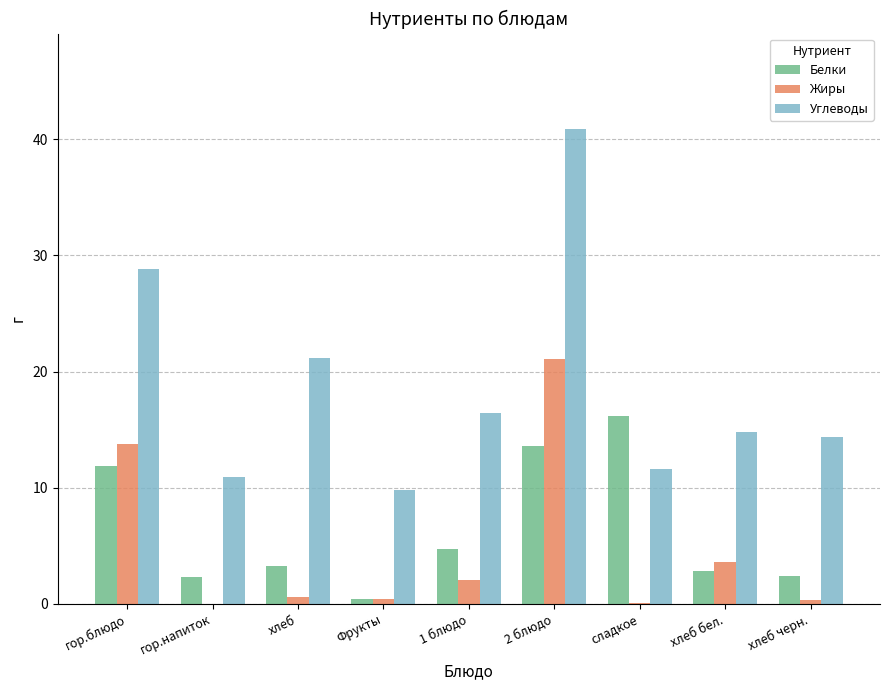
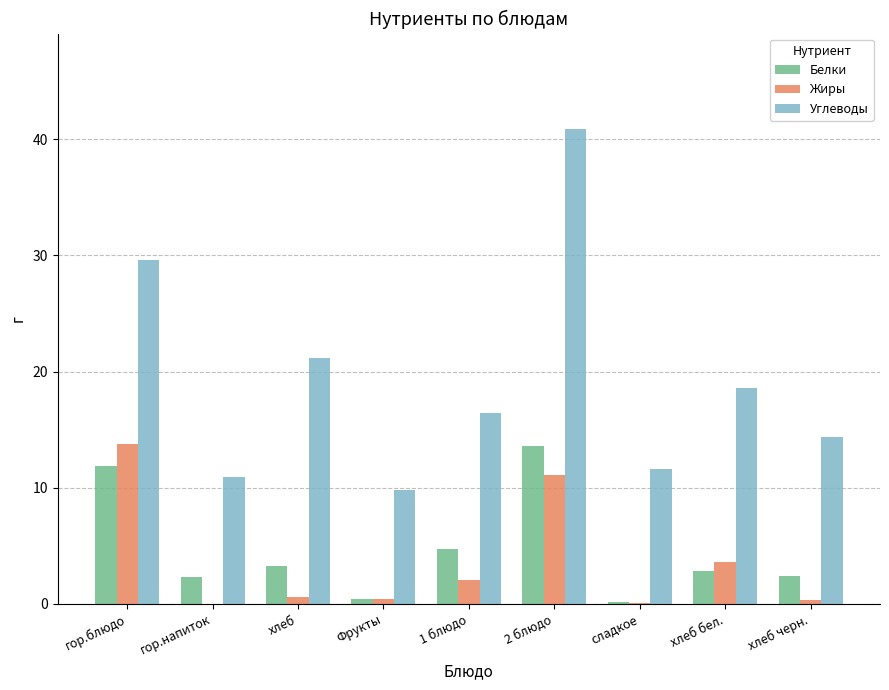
Углеводы, гор.блюдо: 28.8 -> 29.6
Жиры, 2 блюдо: 21.1 -> 11.1
Белки, сладкое: 16.2 -> 0.2
Углеводы, хлеб бел.: 14.8 -> 18.6
